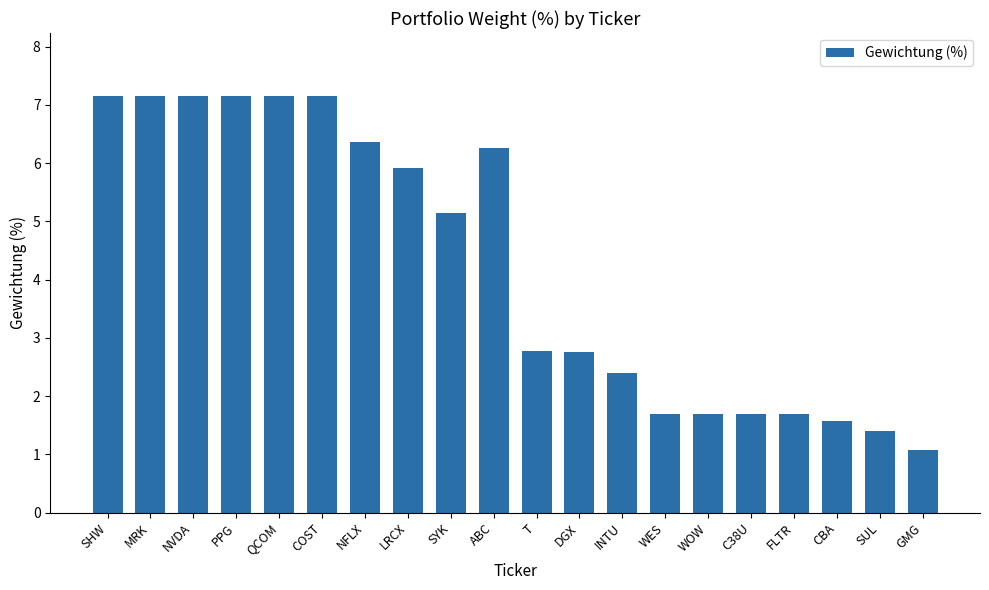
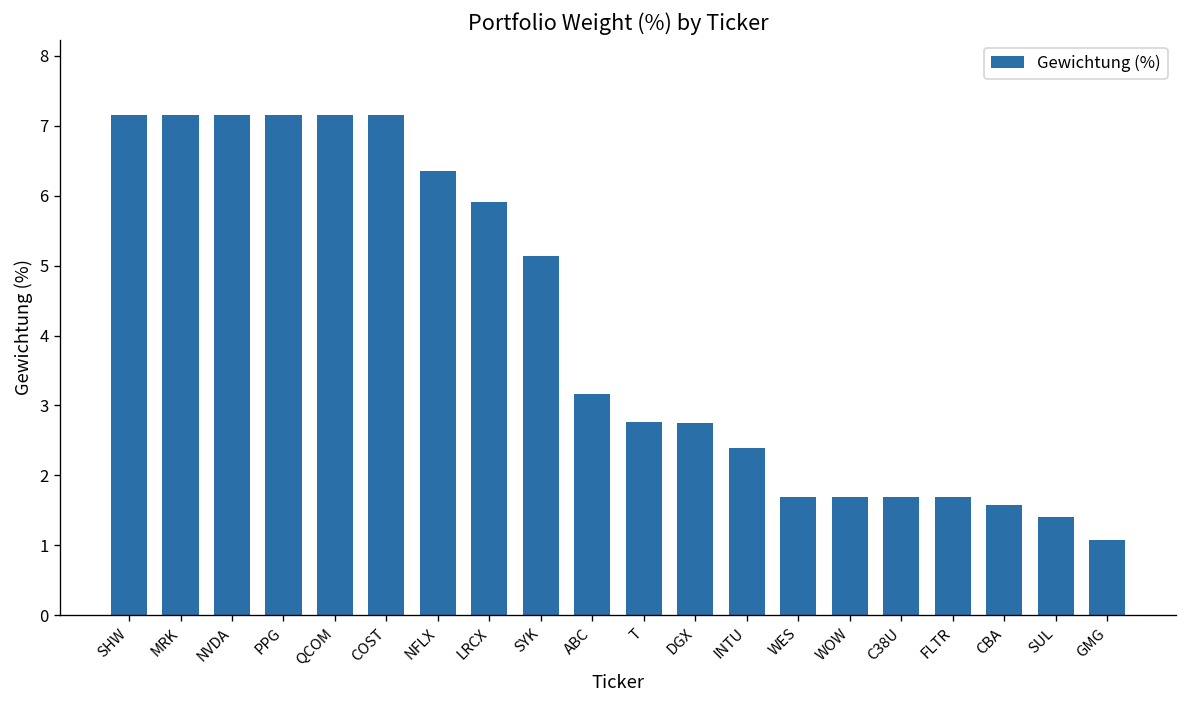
ABC: 6.3 -> 3.2
